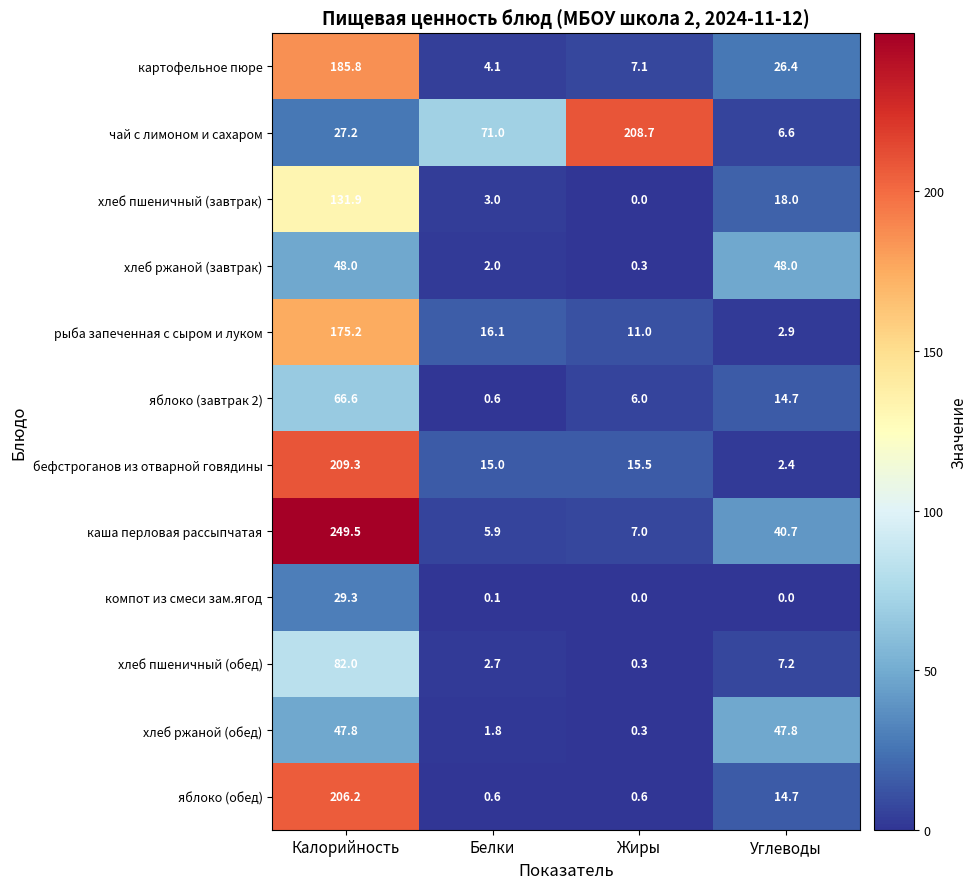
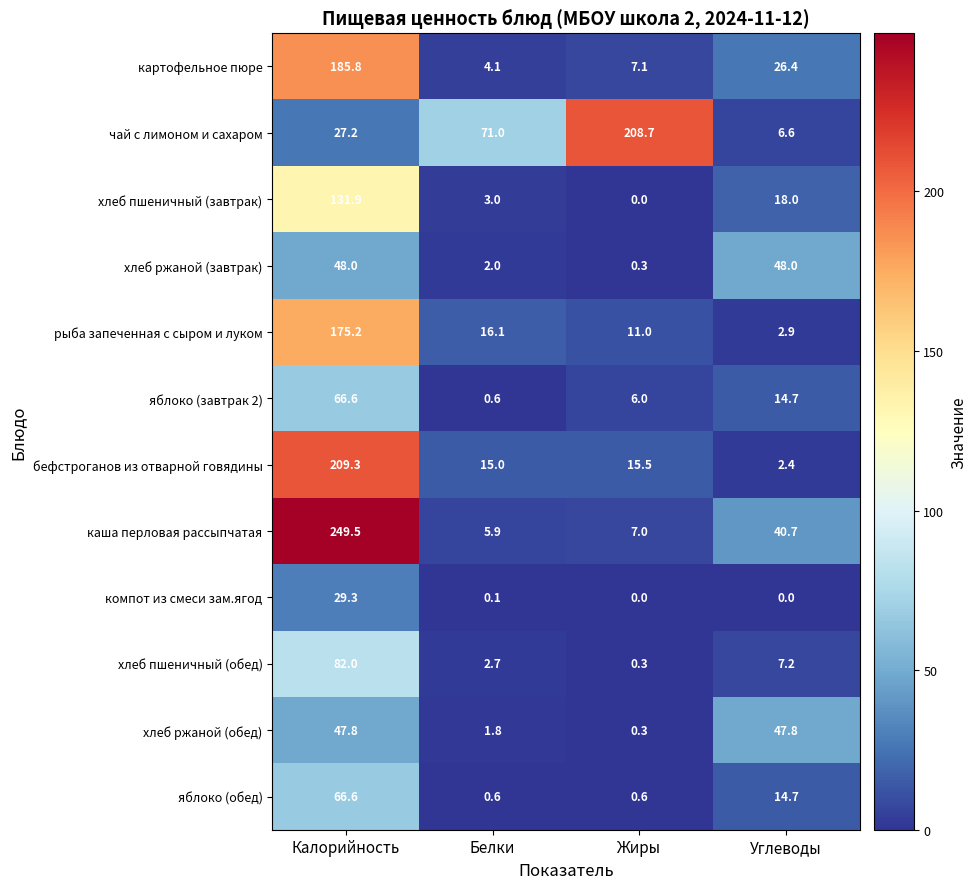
яблоко (обед), Калорийность: 206.2 -> 66.6
